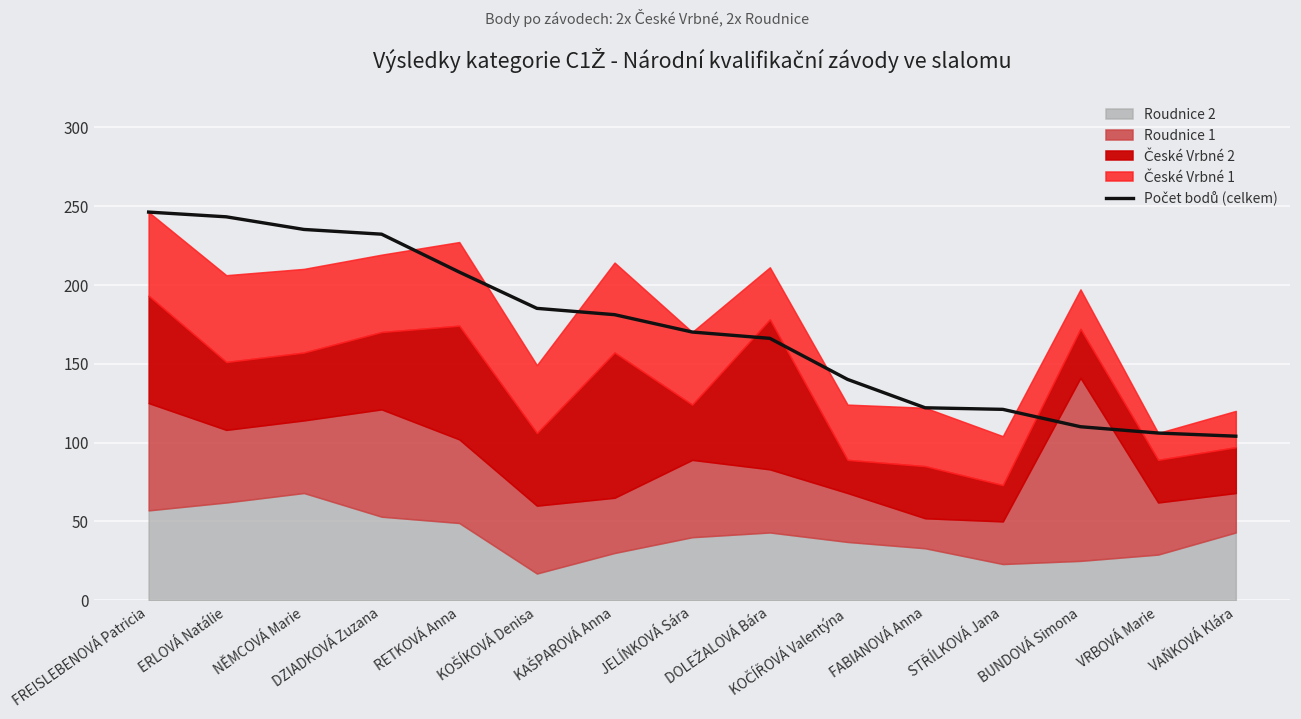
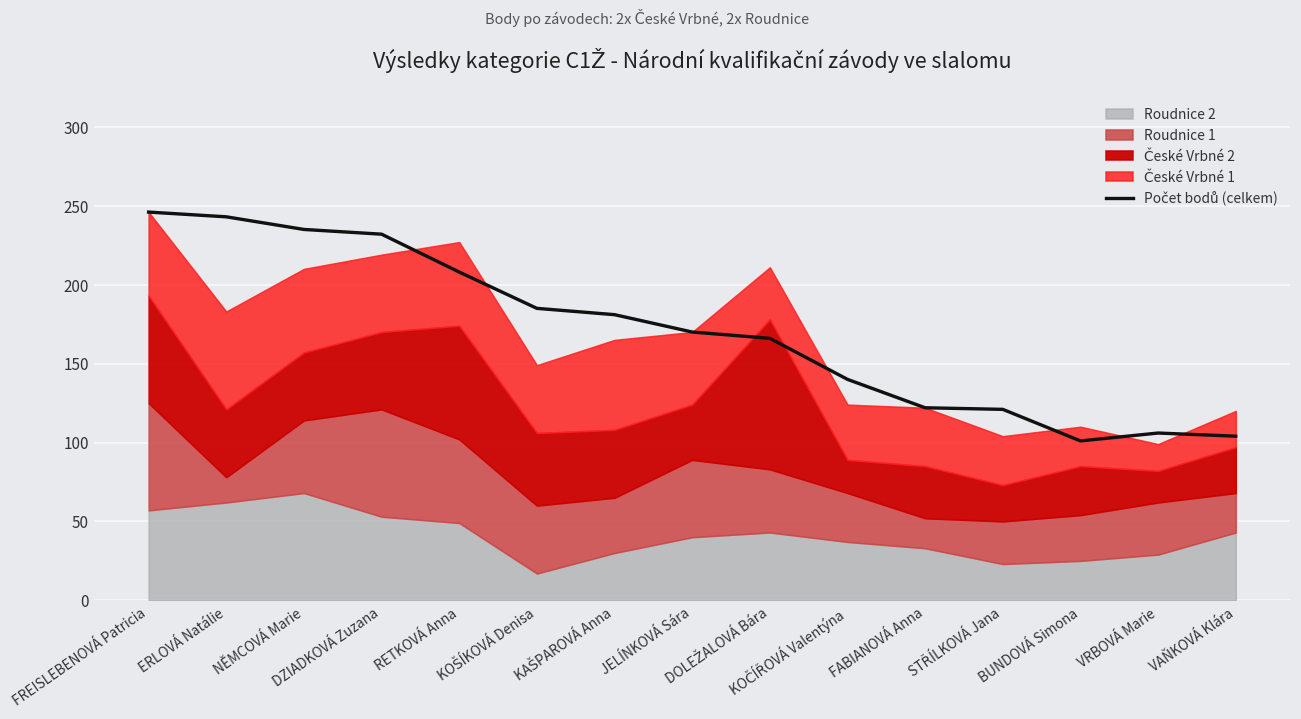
Roudnice 1, ERLOVÁ Natálie: 46 -> 16
České Vrbné 1, ERLOVÁ Natálie: 55 -> 62
České Vrbné 2, KAŠPAROVÁ Anna: 92 -> 43
Počet bodů (celkem), BUNDOVÁ Simona: 110 -> 101
Roudnice 1, BUNDOVÁ Simona: 116 -> 29
České Vrbné 2, VRBOVÁ Marie: 27 -> 20
